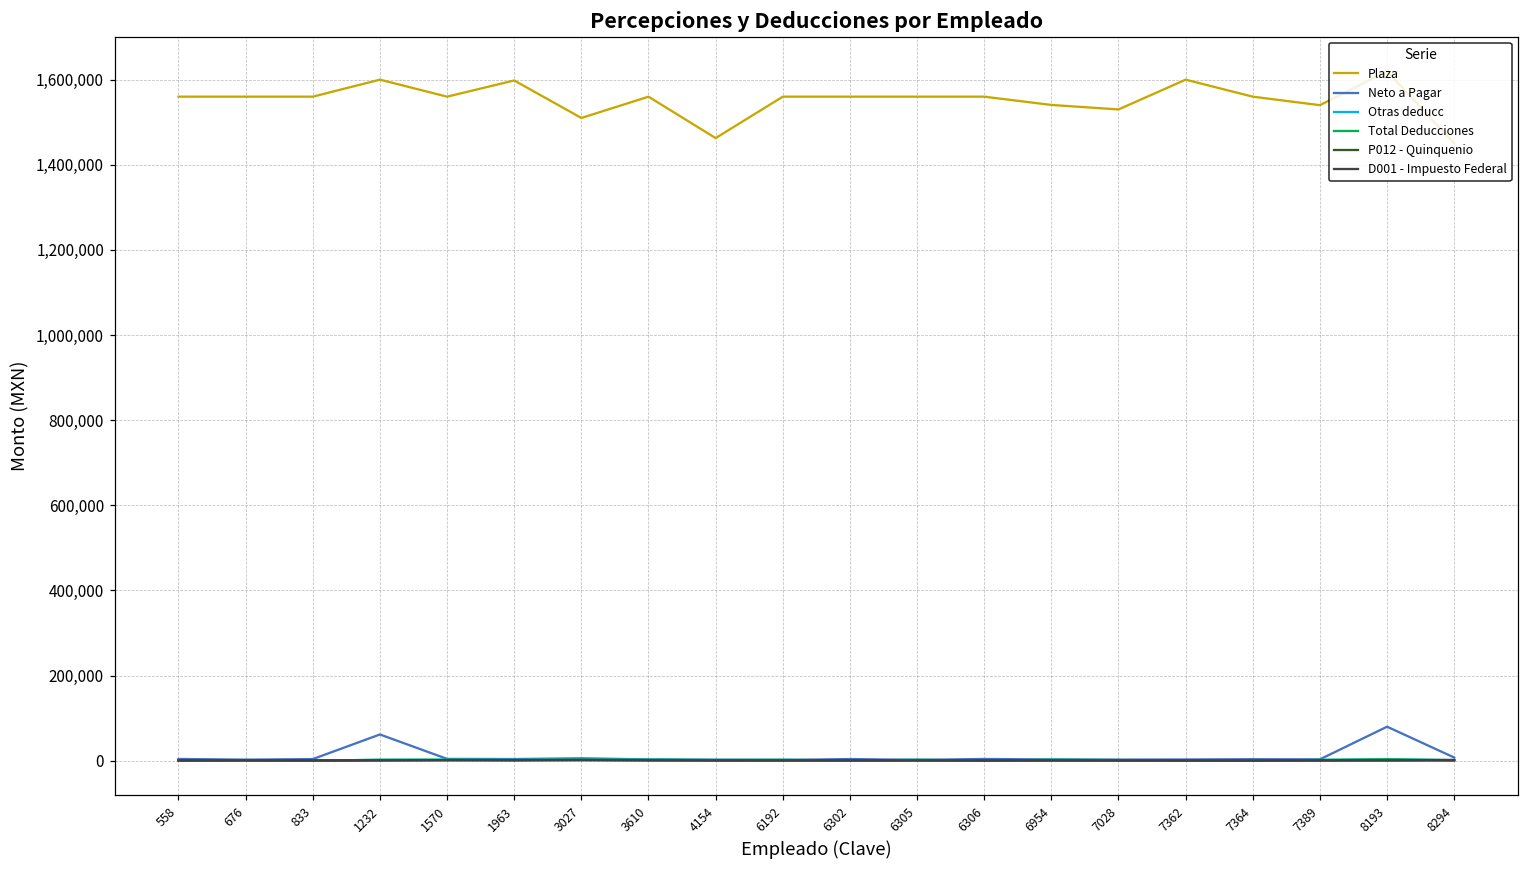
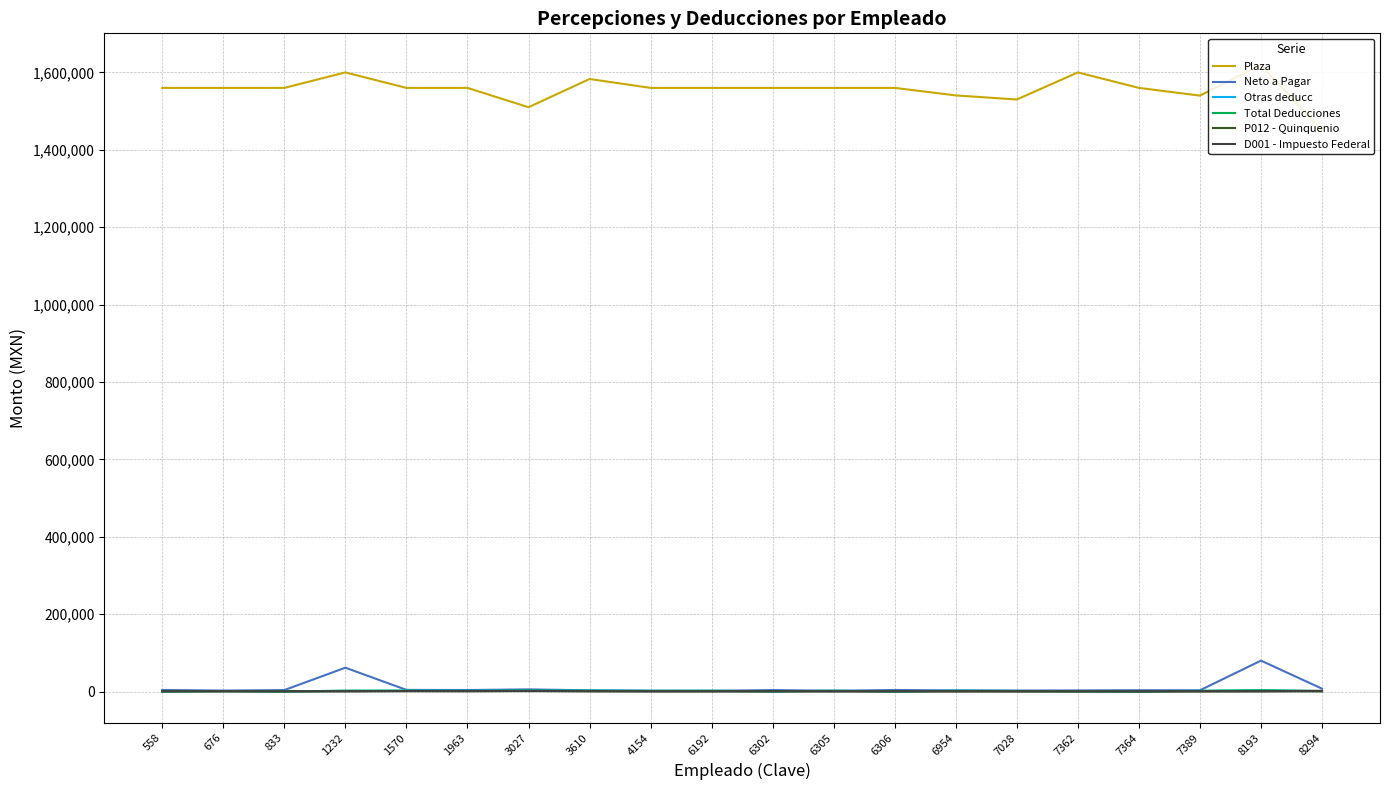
Plaza, 1963: 1,600,000 -> 1,560,000
Plaza, 3610: 1,560,000 -> 1,580,000
Plaza, 4154: 1,460,000 -> 1,560,000
